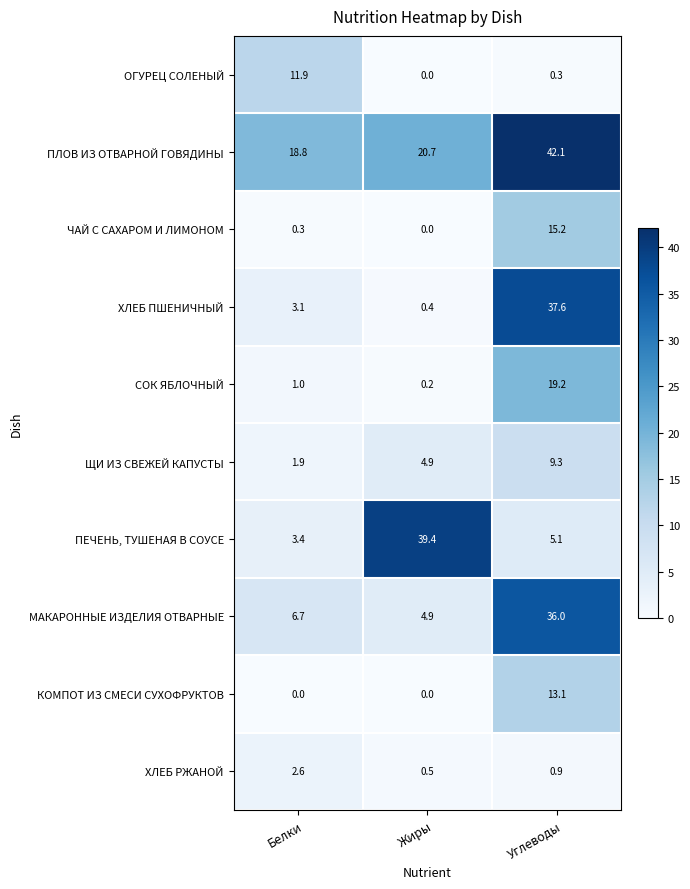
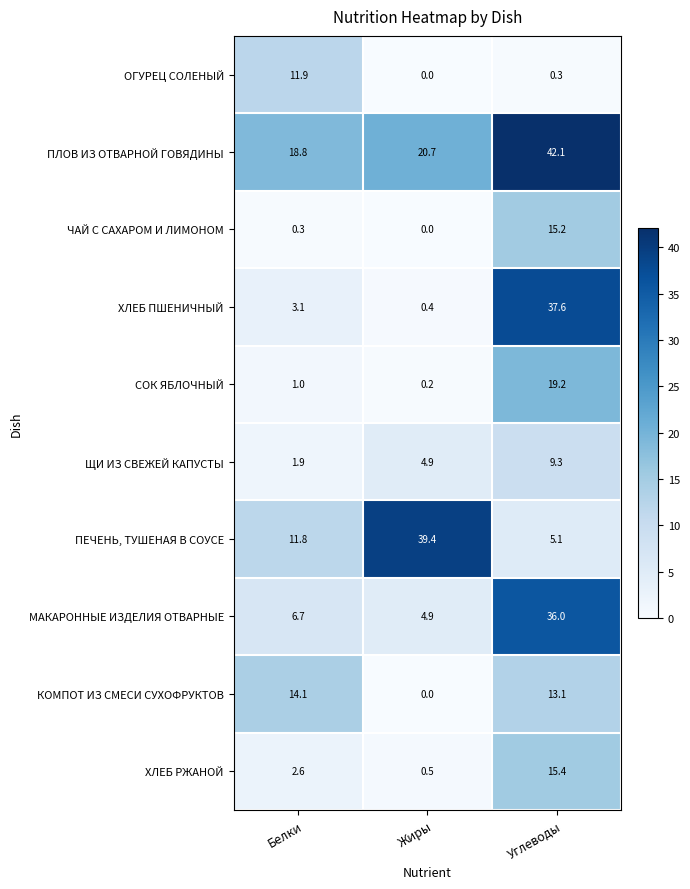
ПЕЧЕНЬ, ТУШЕНАЯ В СОУСЕ, Белки: 3.4 -> 11.8
КОМПОТ ИЗ СМЕСИ СУХОФРУКТОВ, Белки: 0.0 -> 14.1
ХЛЕБ РЖАНОЙ, Углеводы: 0.9 -> 15.4
